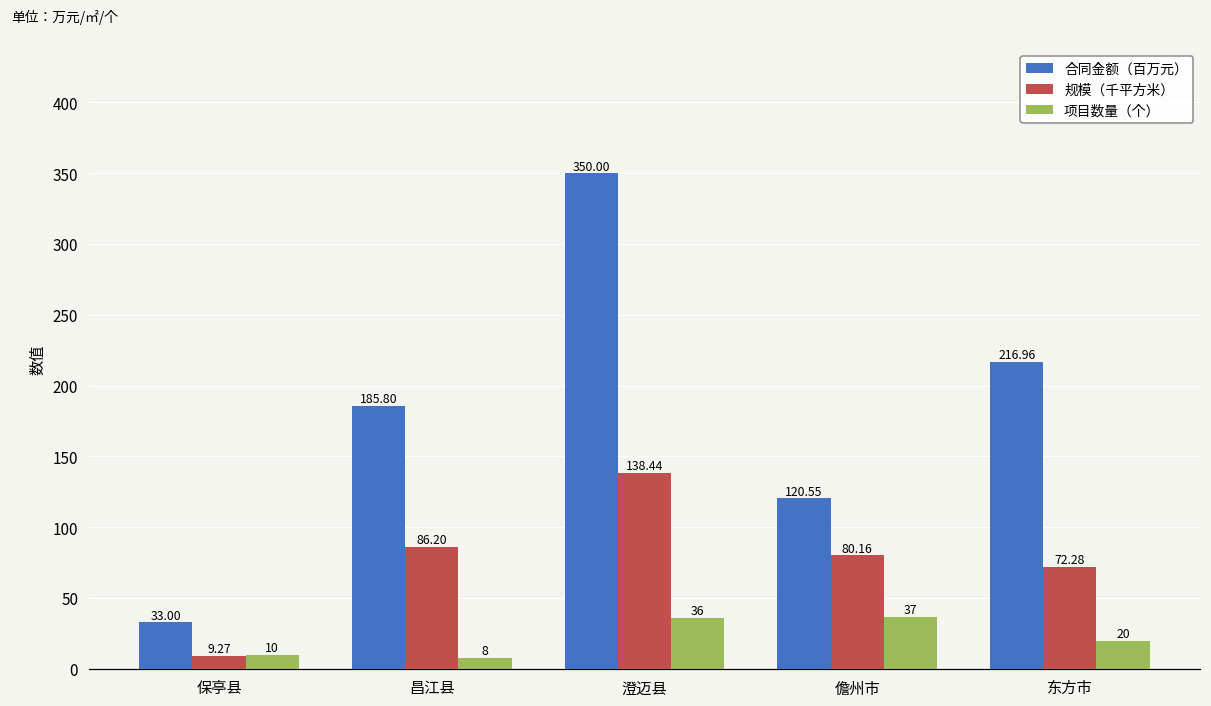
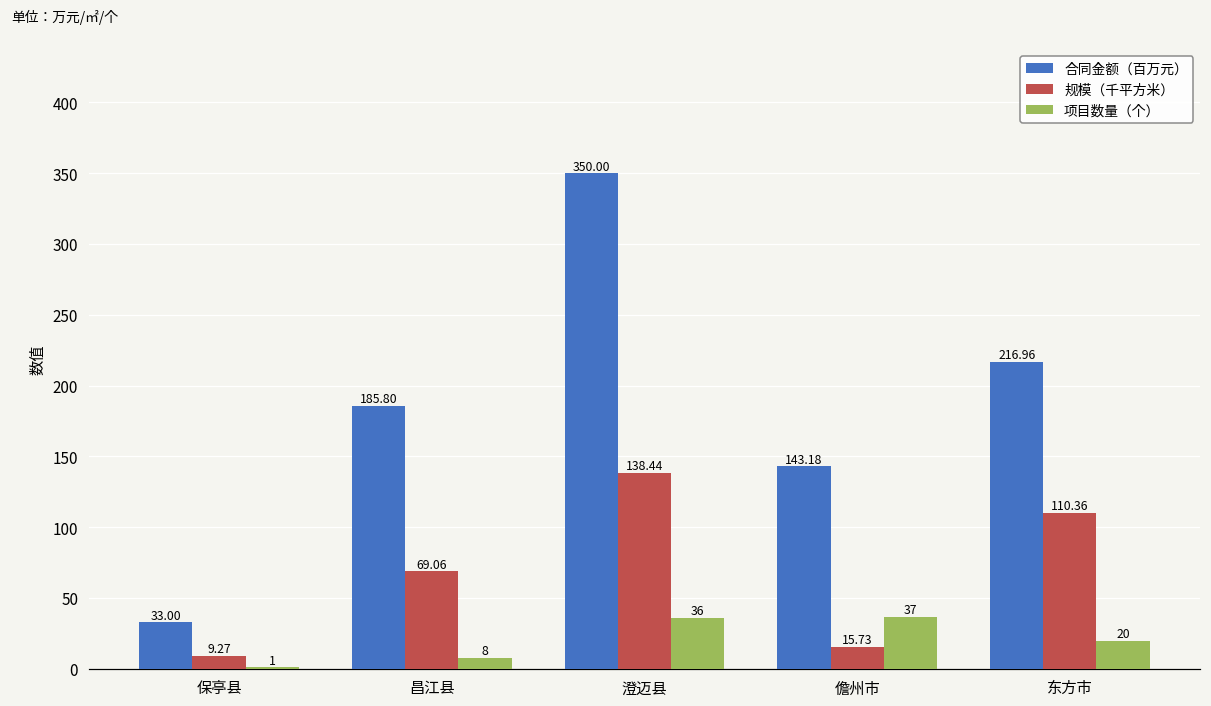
项目数量（个）, 保亭县: 10 -> 1
规模（千平方米）, 昌江县: 86.20 -> 69.06
合同金额（百万元）, 儋州市: 120.55 -> 143.18
规模（千平方米）, 儋州市: 80.16 -> 15.73
规模（千平方米）, 东方市: 72.28 -> 110.36
